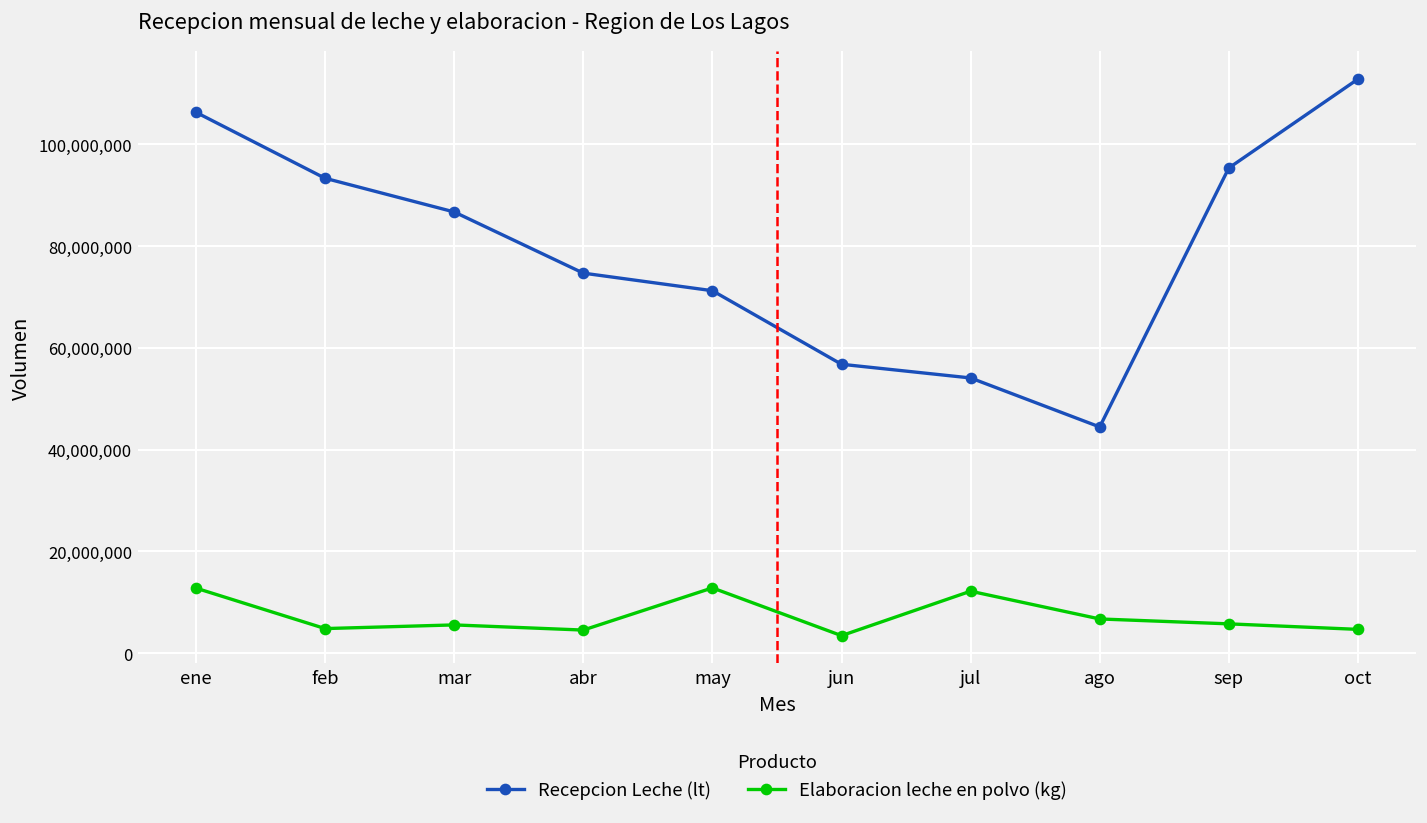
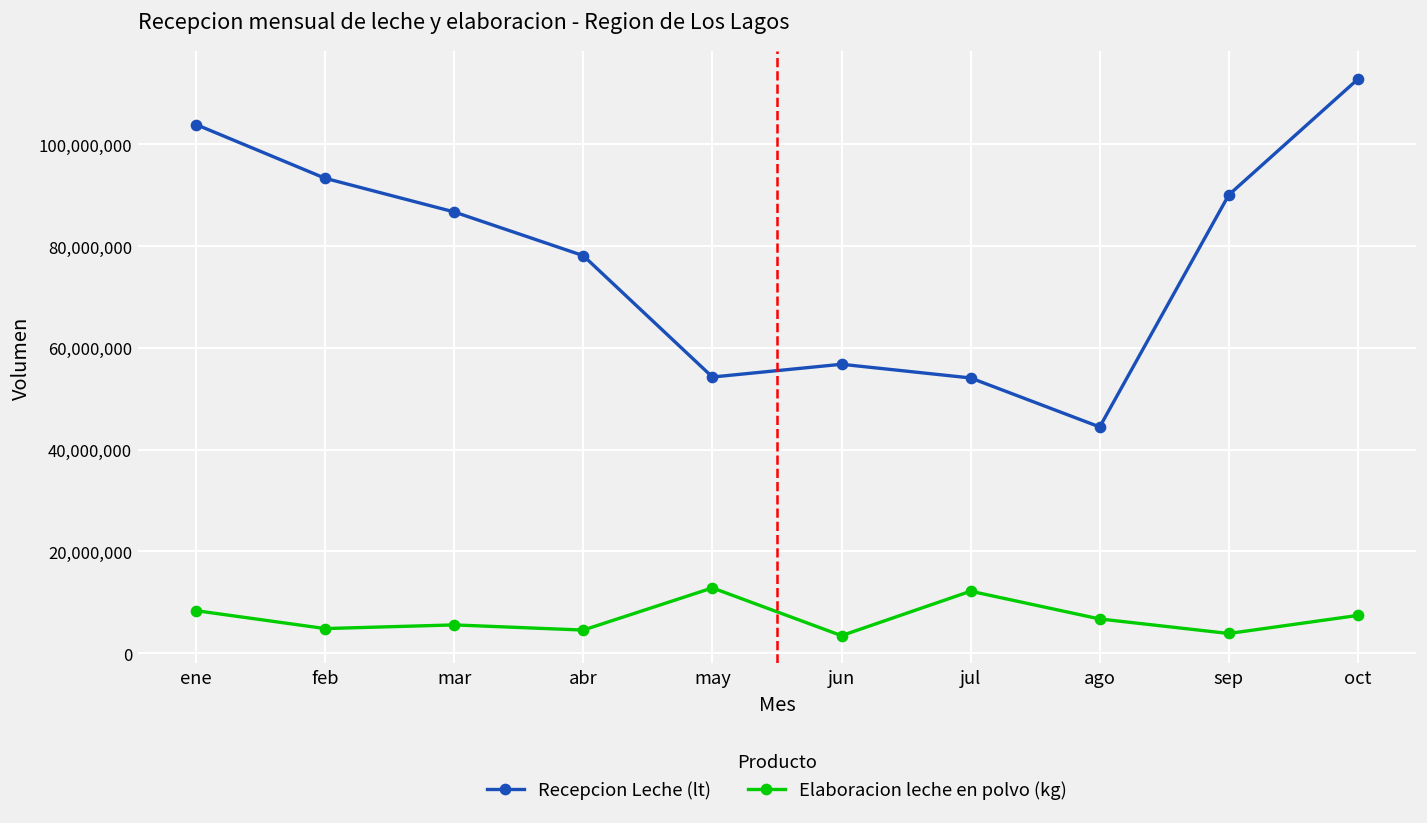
Recepcion Leche (lt), ene: 106,000,000 -> 104,000,000
Elaboracion leche en polvo (kg), ene: 13,000,000 -> 8,000,000
Recepcion Leche (lt), abr: 75,000,000 -> 78,000,000
Recepcion Leche (lt), may: 71,000,000 -> 54,000,000
Recepcion Leche (lt), sep: 95,000,000 -> 90,000,000
Elaboracion leche en polvo (kg), sep: 6,000,000 -> 4,000,000
Elaboracion leche en polvo (kg), oct: 5,000,000 -> 7,000,000
